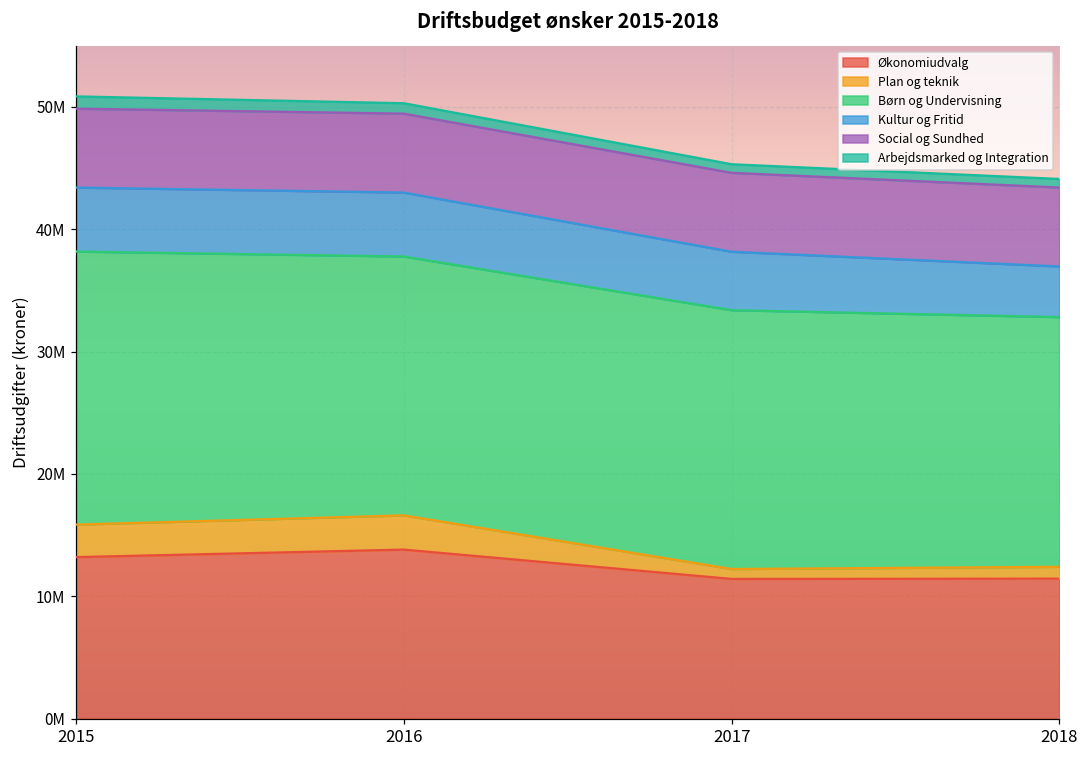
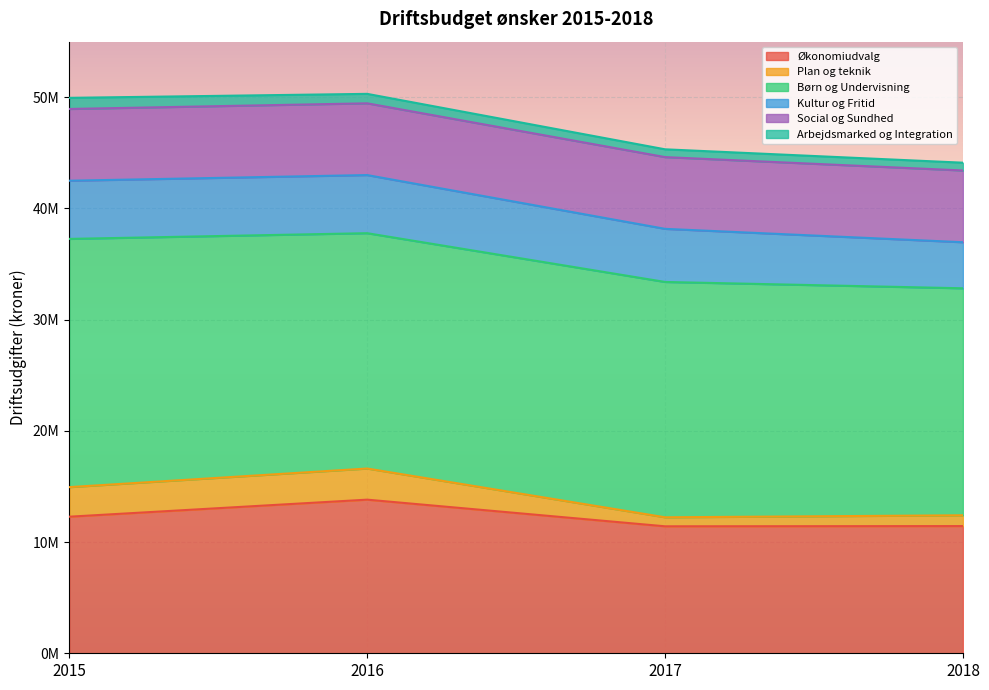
Økonomiudvalg, 2015: 13200000 -> 12300000
